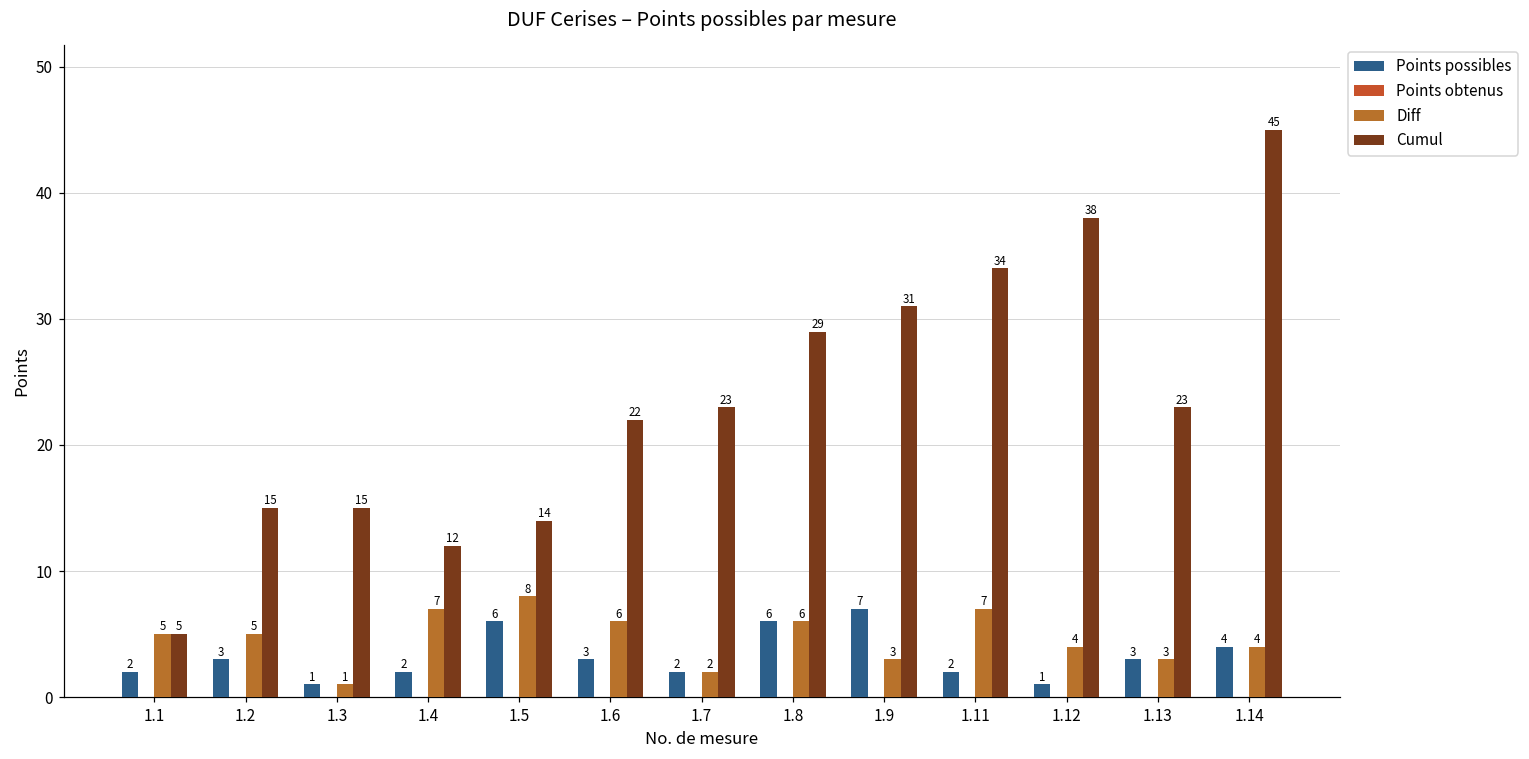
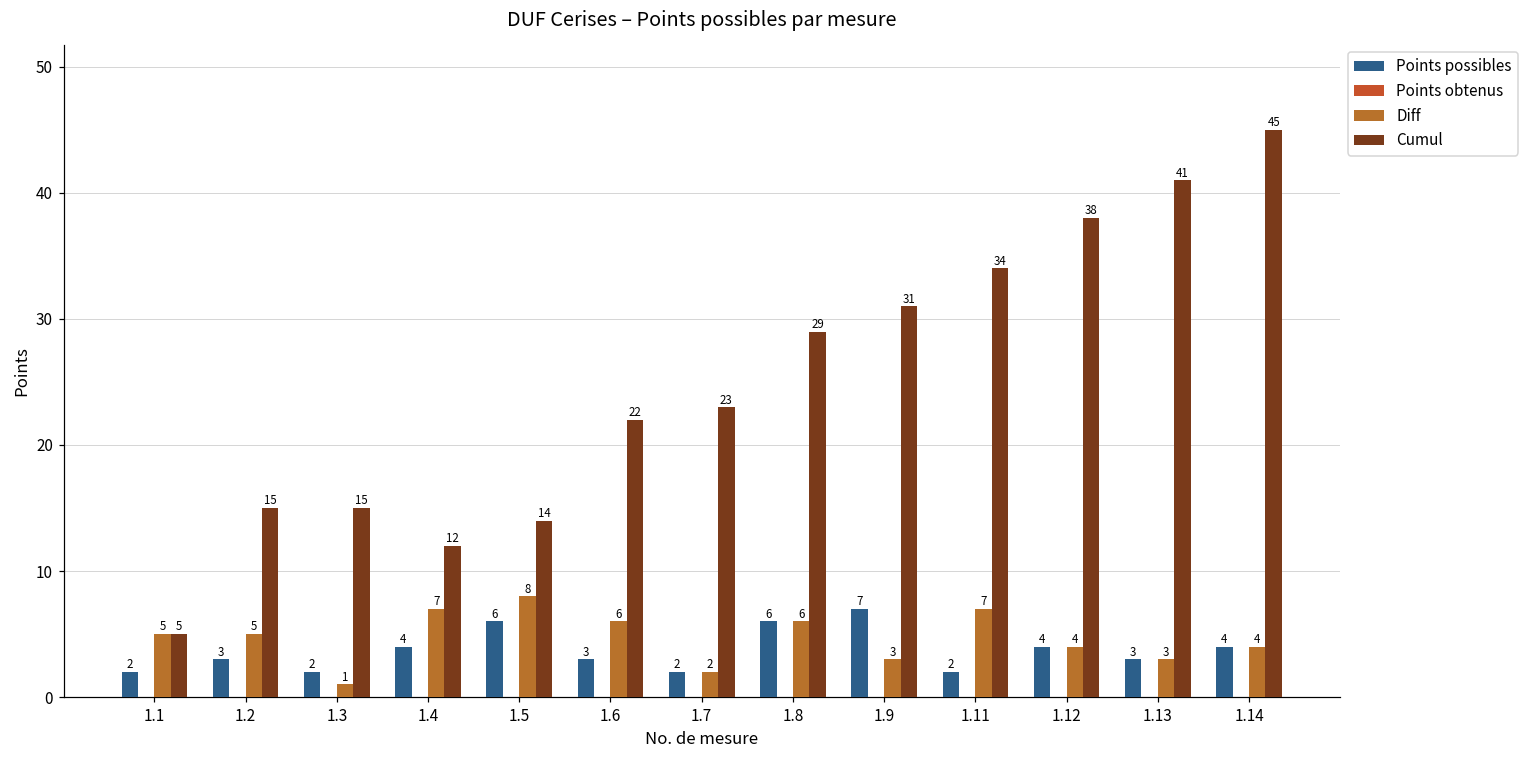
Points possibles, 1.3: 1 -> 2
Points possibles, 1.4: 2 -> 4
Points possibles, 1.12: 1 -> 4
Cumul, 1.13: 23 -> 41
